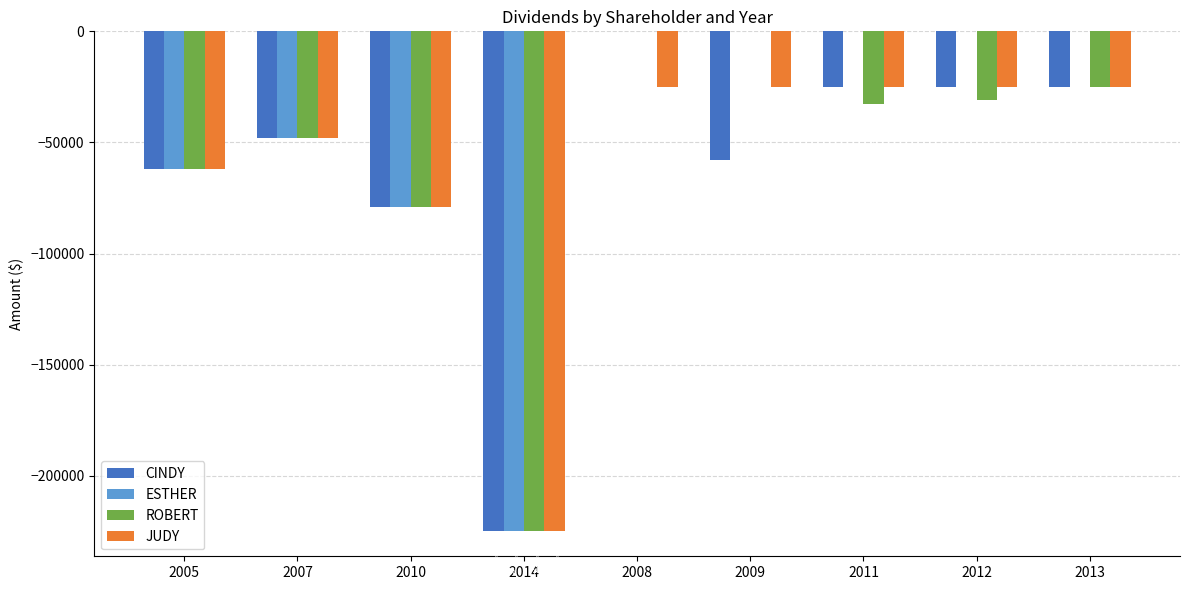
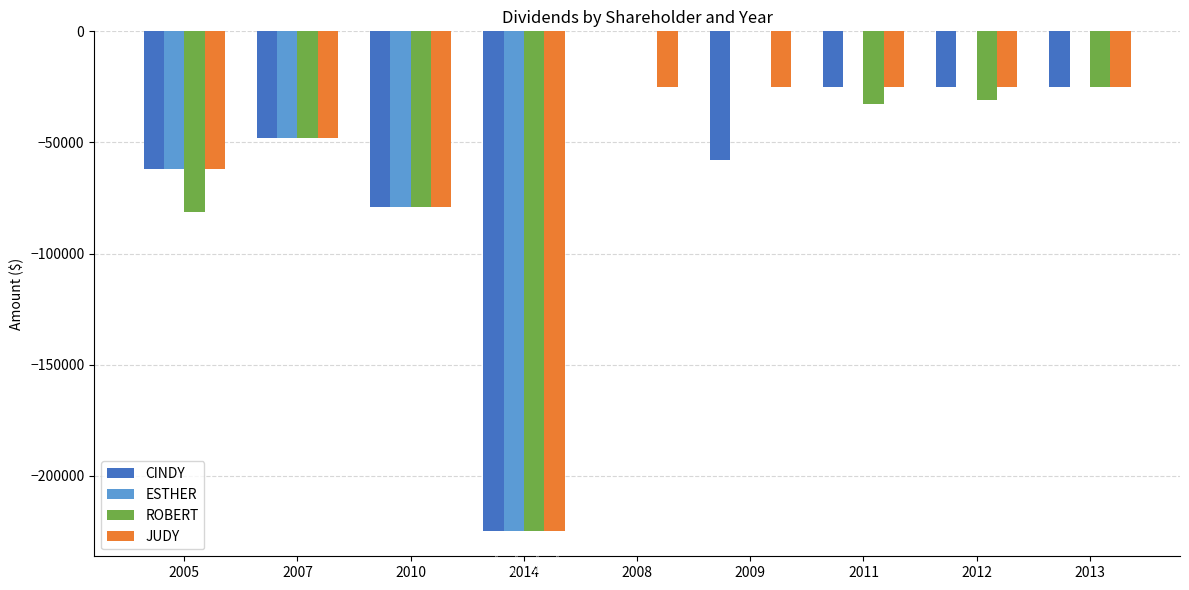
ROBERT, 2005: -62000 -> -81000
